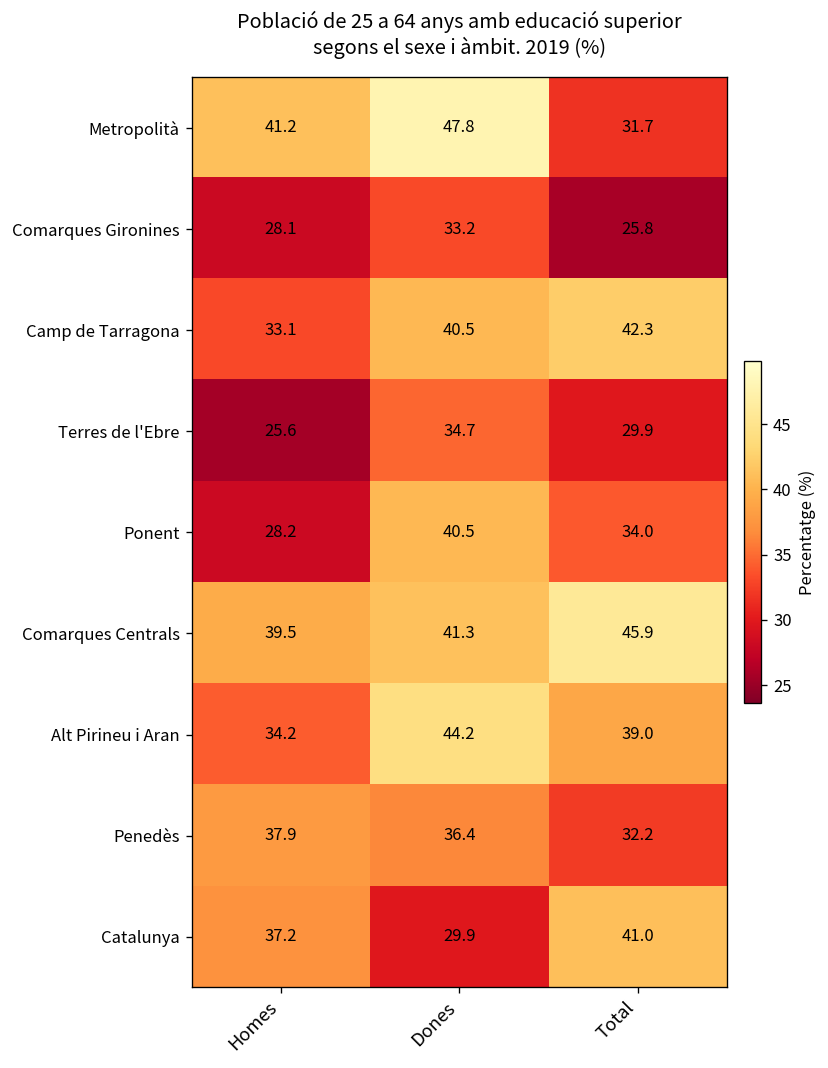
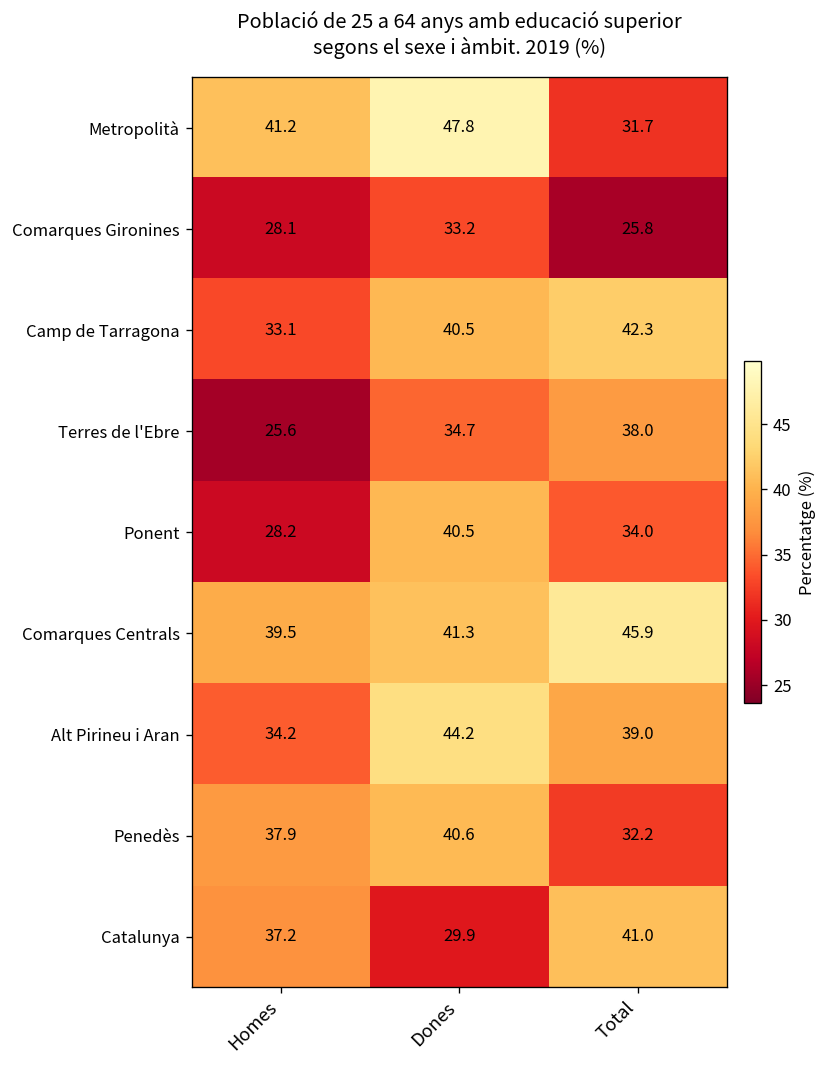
Terres de l'Ebre, Total: 29.9 -> 38.0
Penedès, Dones: 36.4 -> 40.6
